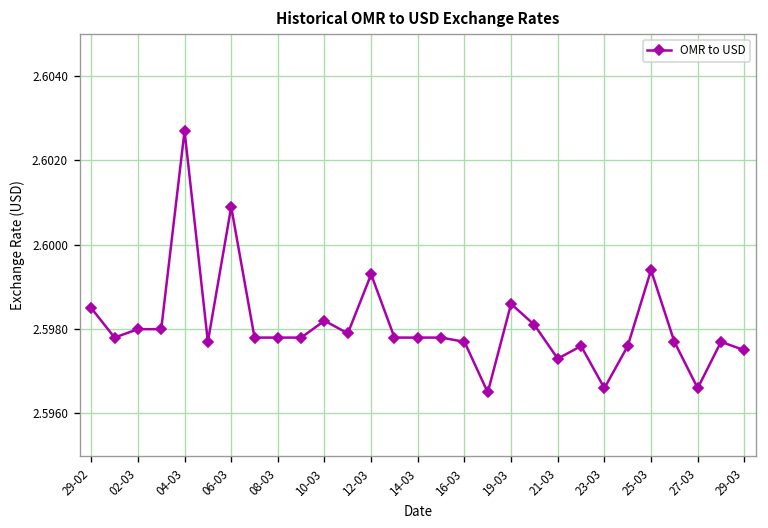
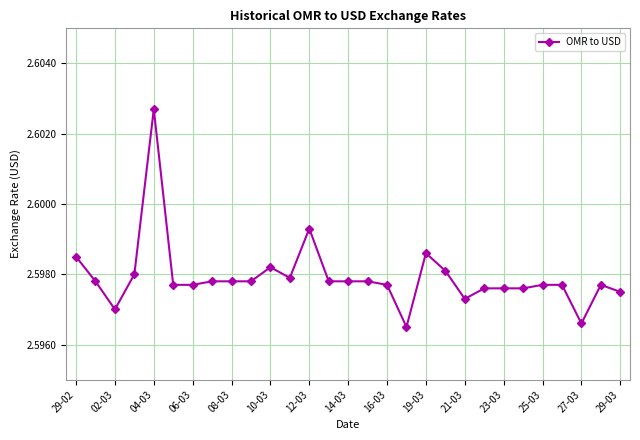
02-03: 2.598 -> 2.597
06-03: 2.6009 -> 2.5977
23-03: 2.5966 -> 2.5976
25-03: 2.5994 -> 2.5977
